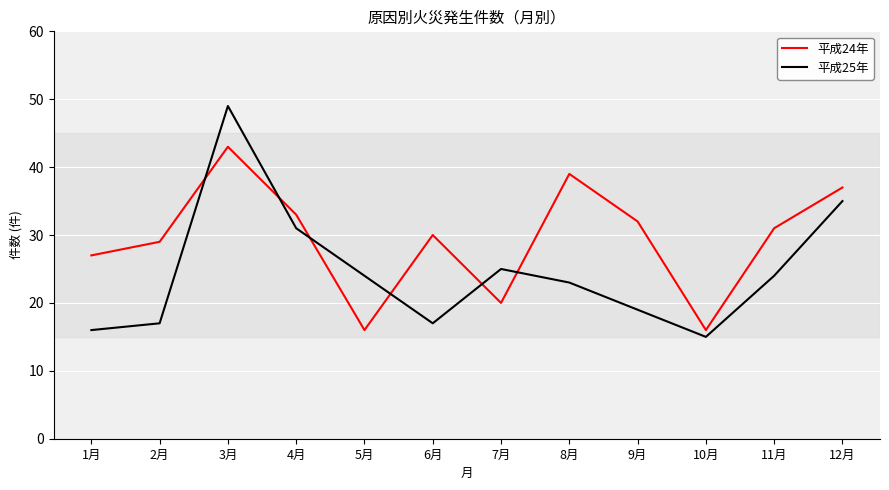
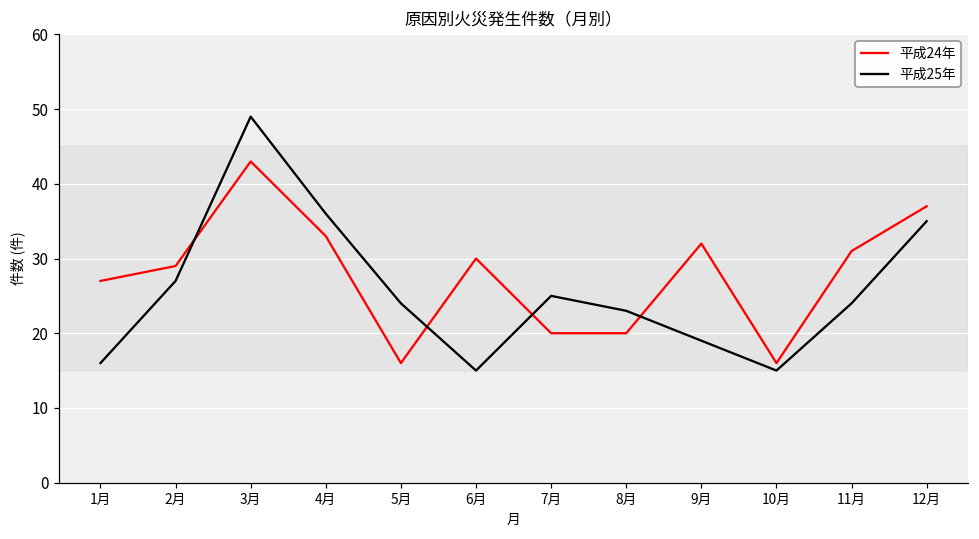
平成25年, 2月: 17 -> 27
平成25年, 4月: 31 -> 36
平成25年, 6月: 17 -> 15
平成24年, 8月: 39 -> 20
